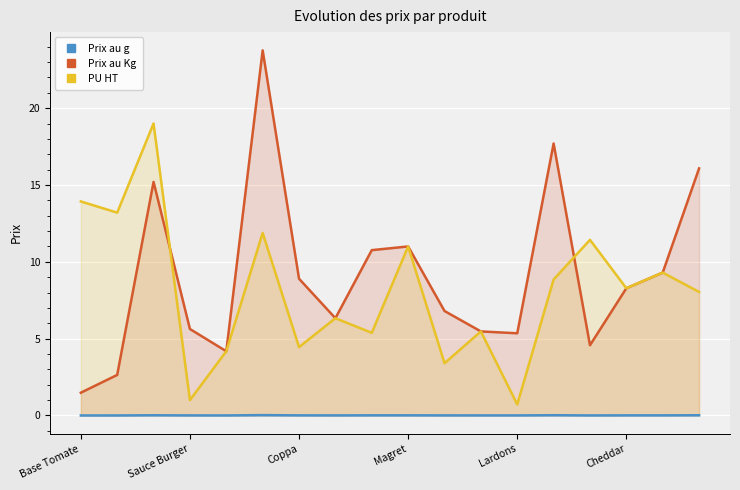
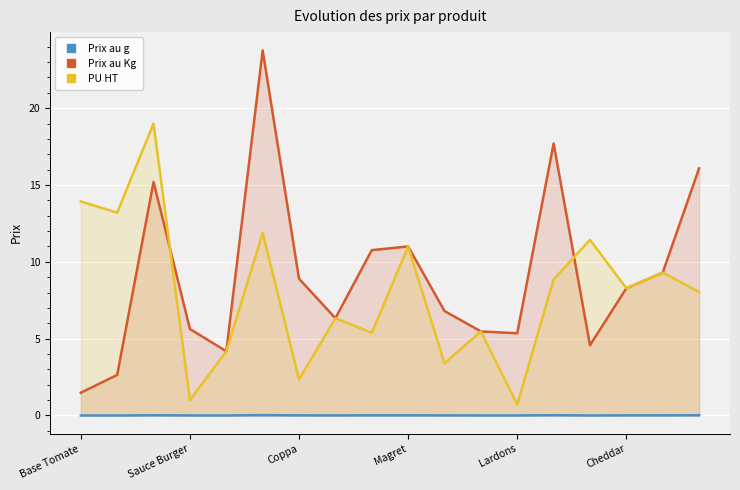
PU HT, Coppa: 4.5 -> 2.4
